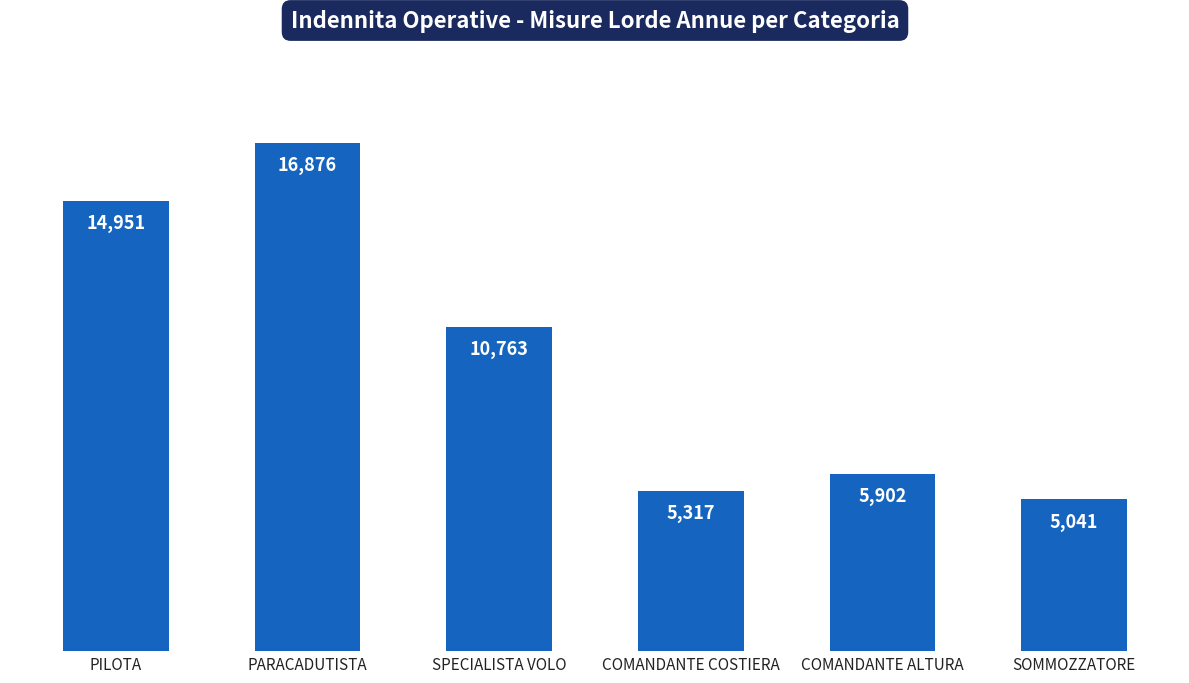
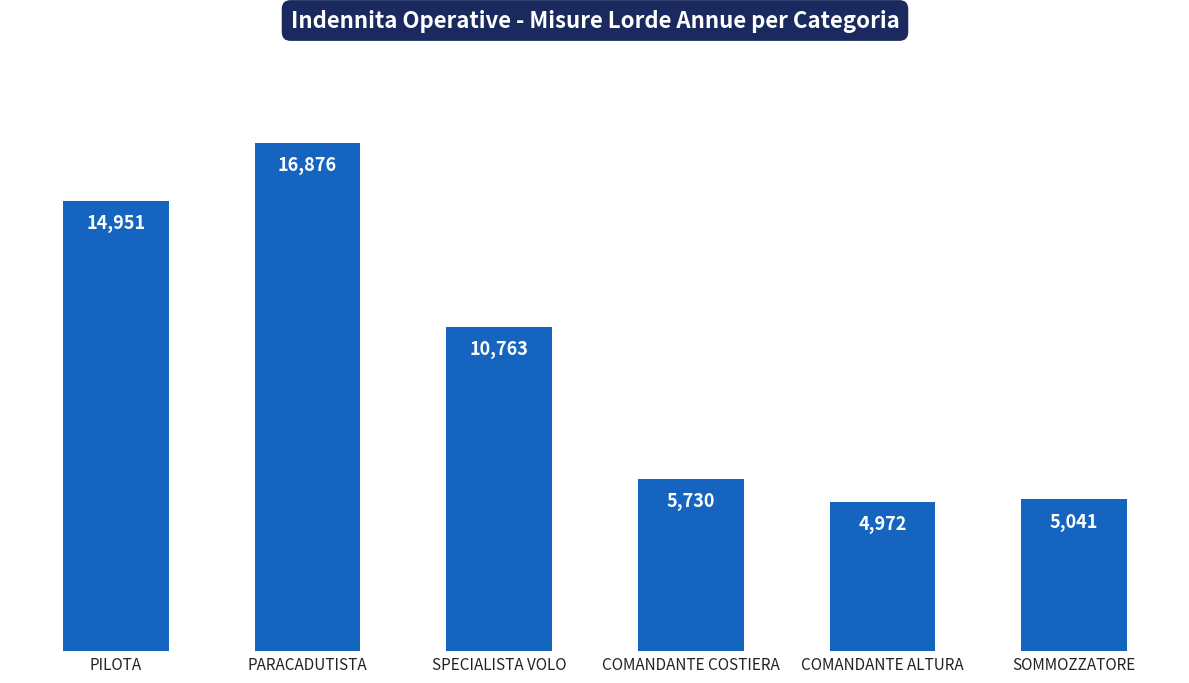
COMANDANTE COSTIERA: 5,317 -> 5,730
COMANDANTE ALTURA: 5,902 -> 4,972
